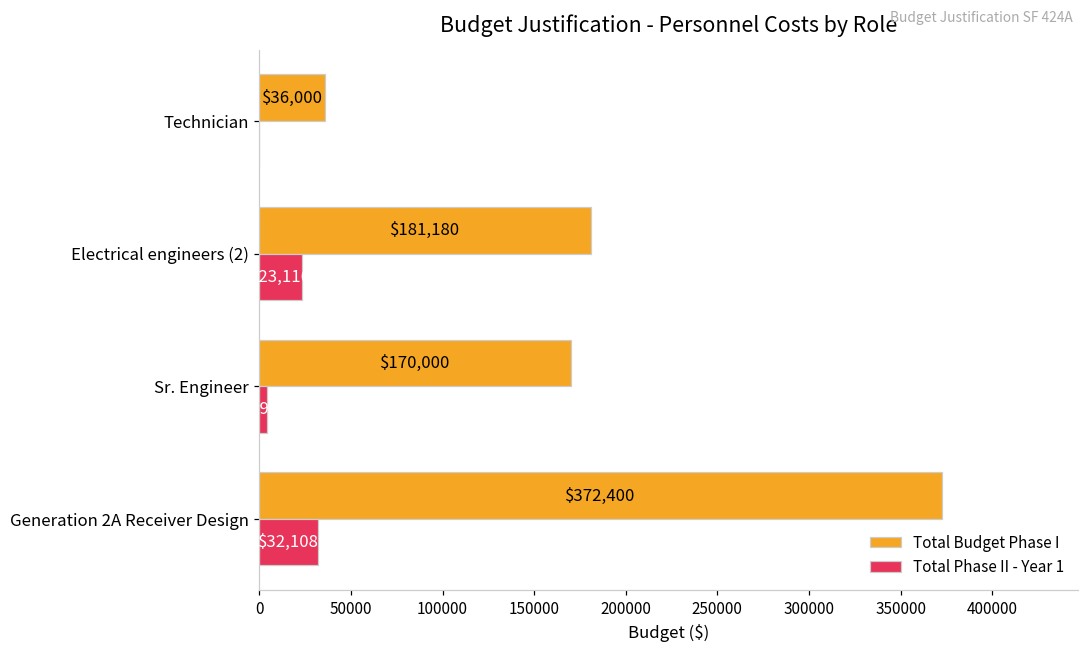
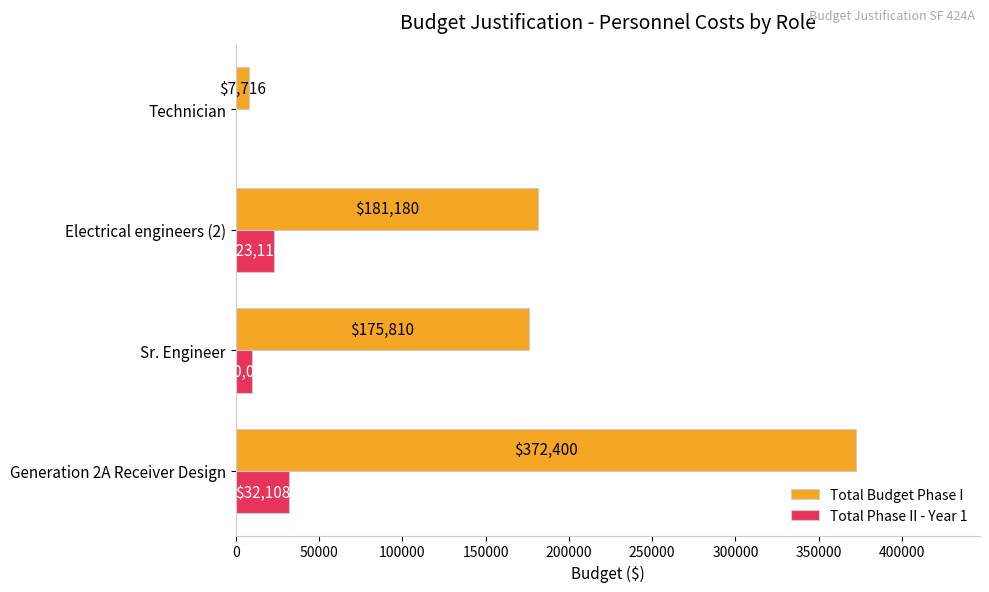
Total Budget Phase I, Technician: $36,000 -> $7,716
Total Budget Phase I, Sr. Engineer: $170,000 -> $175,810
Total Phase II - Year 1, Sr. Engineer: 4000 -> 10000
